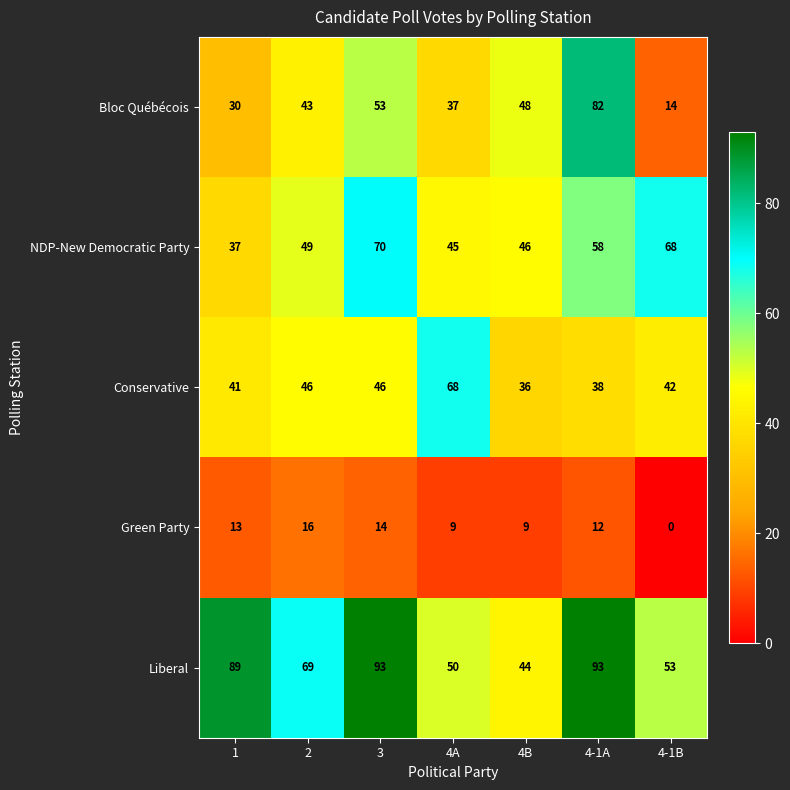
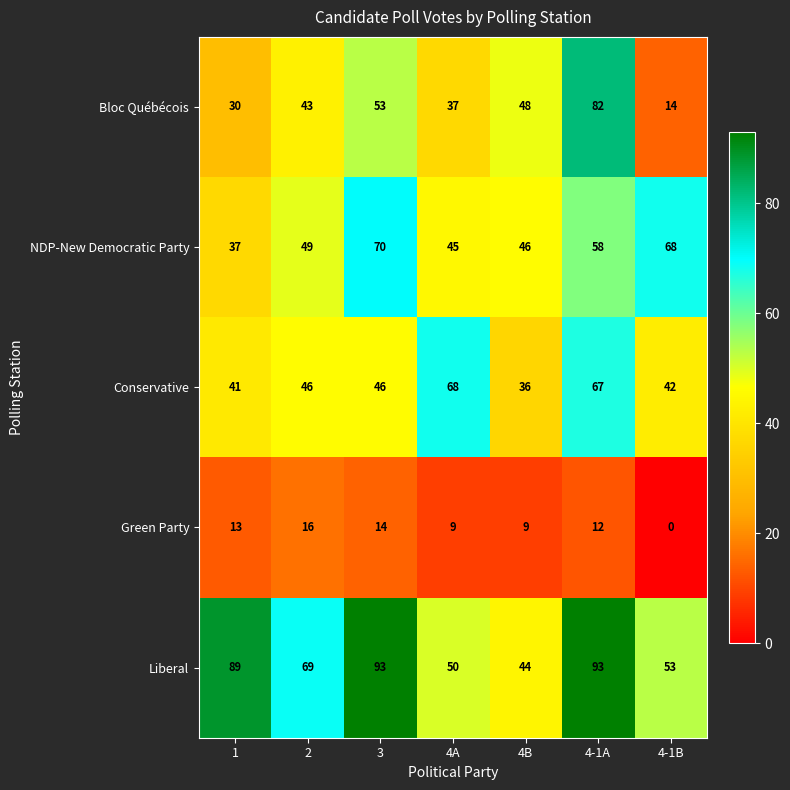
Conservative, 4-1A: 38 -> 67
